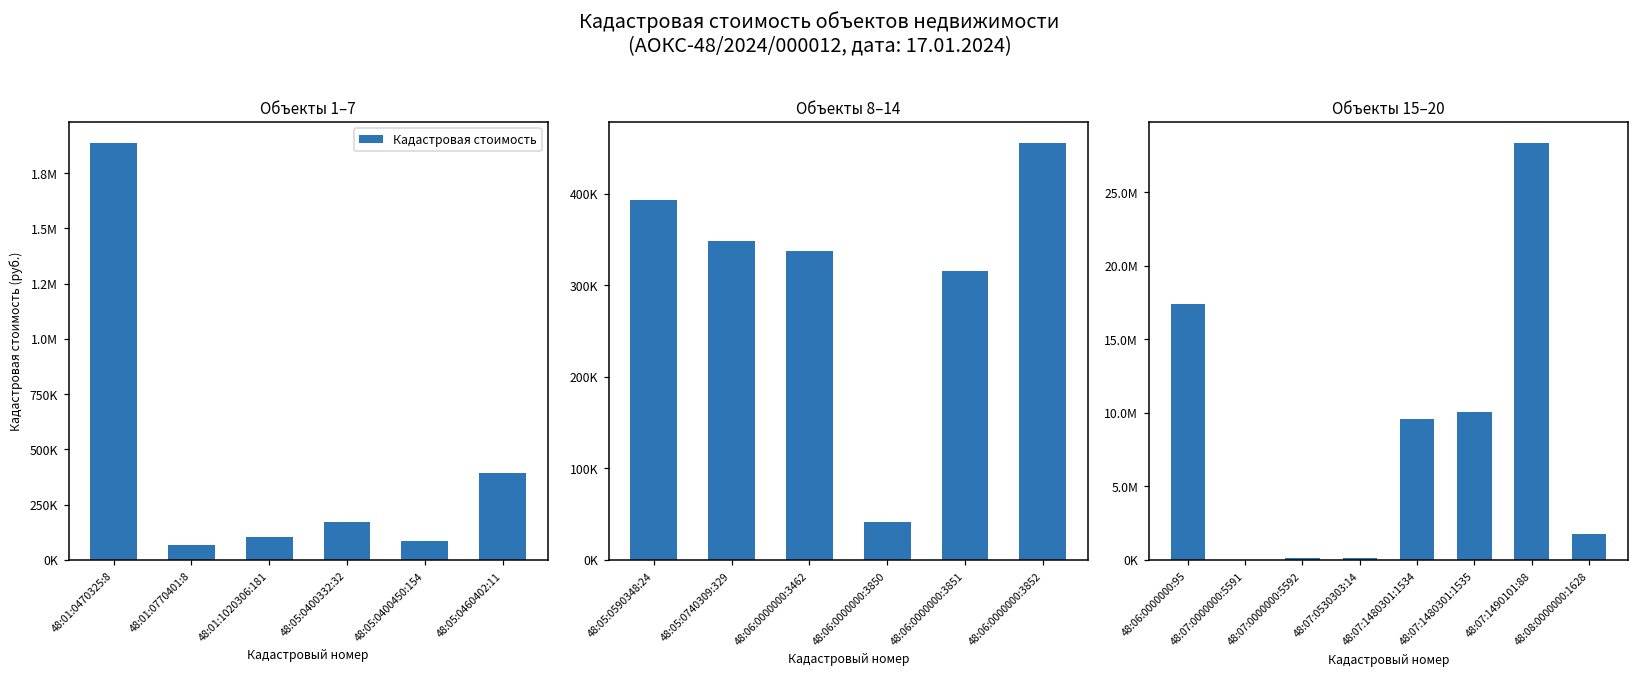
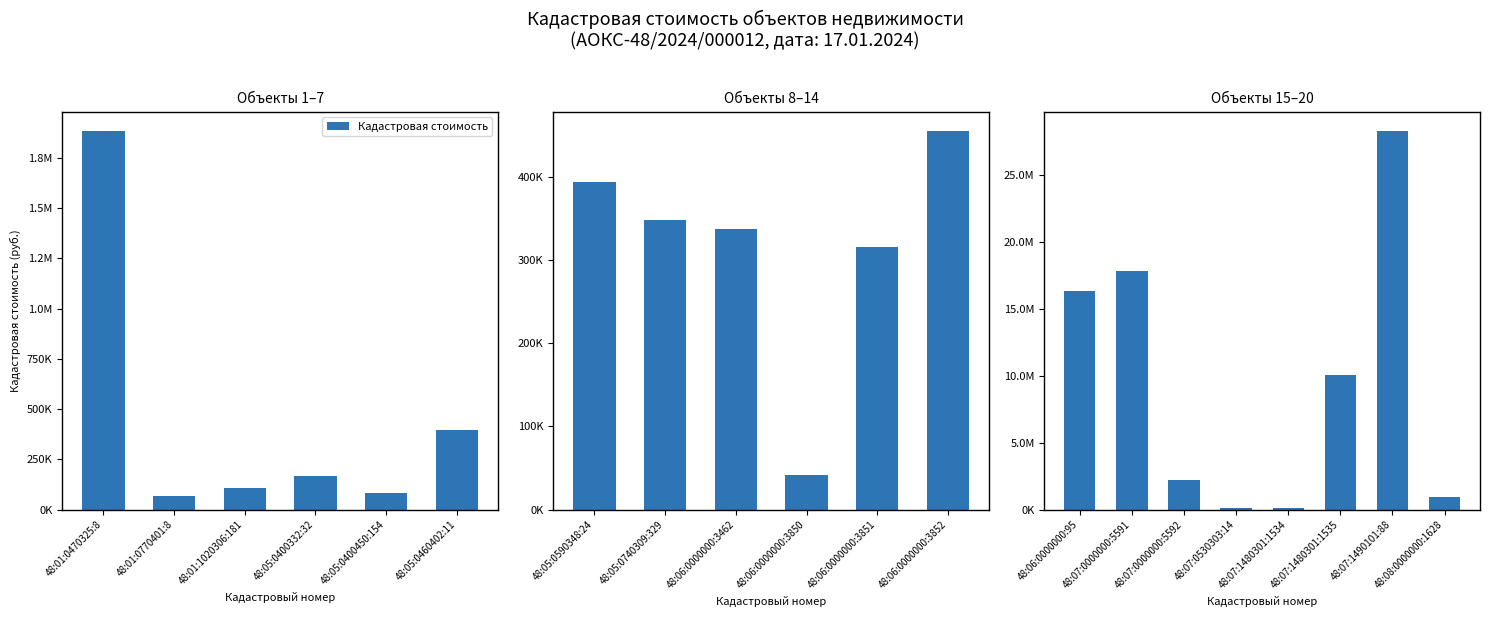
Объекты 15–20, 48:06:0000000:95: 17400000 -> 16300000
Объекты 15–20, 48:07:0000000:5591: 0 -> 17900000
Объекты 15–20, 48:07:0000000:5592: 100000 -> 2200000
Объекты 15–20, 48:07:1480301:1534: 9500000 -> 100000
Объекты 15–20, 48:08:0000000:1628: 1800000 -> 900000
